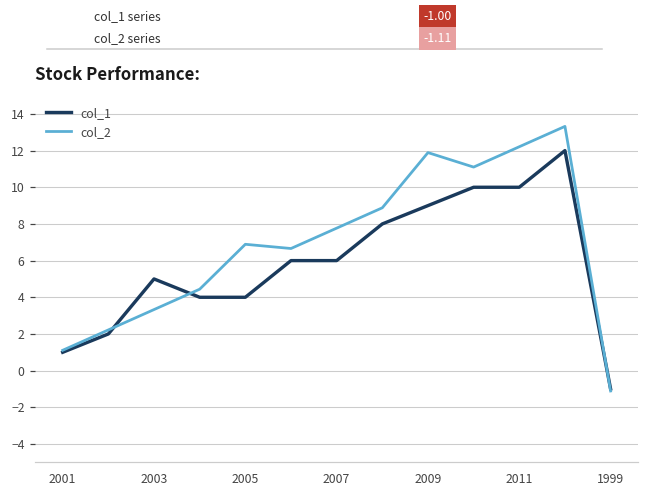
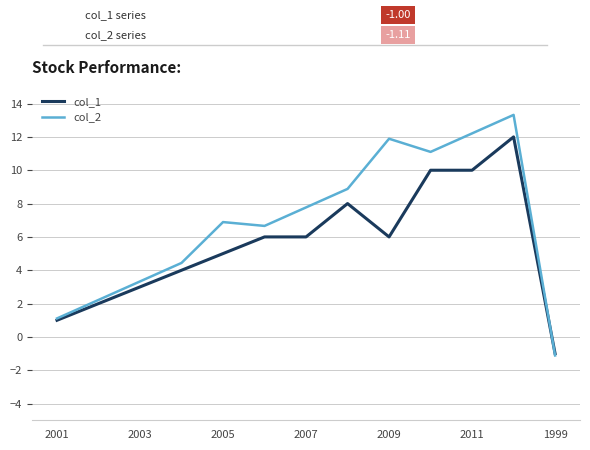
col_1, 2003: 5 -> 3
col_1, 2005: 4 -> 5
col_1, 2009: 9 -> 6
